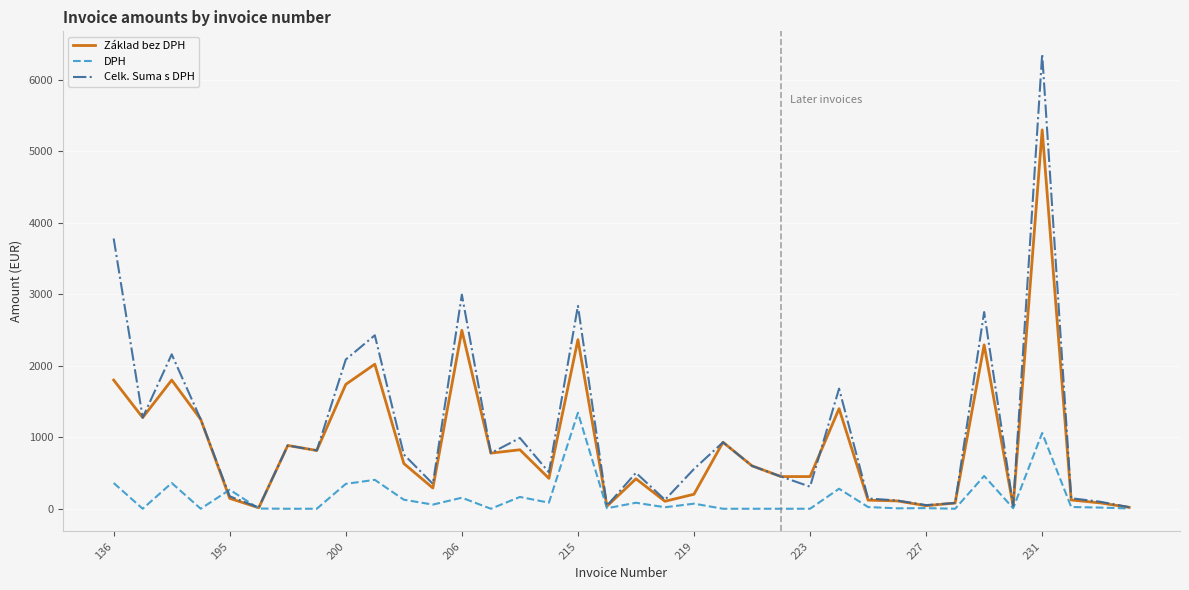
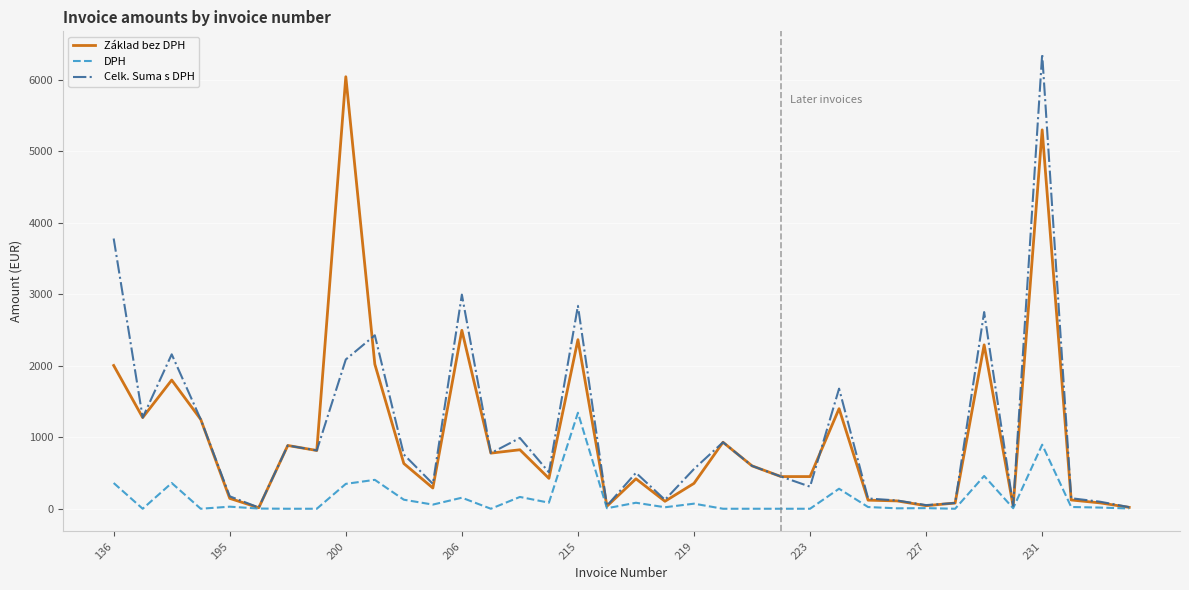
Základ bez DPH, 136: 1800 -> 2000
DPH, 195: 300 -> 0
Základ bez DPH, 200: 1700 -> 6000
Základ bez DPH, 219: 200 -> 400
DPH, 231: 1100 -> 900
